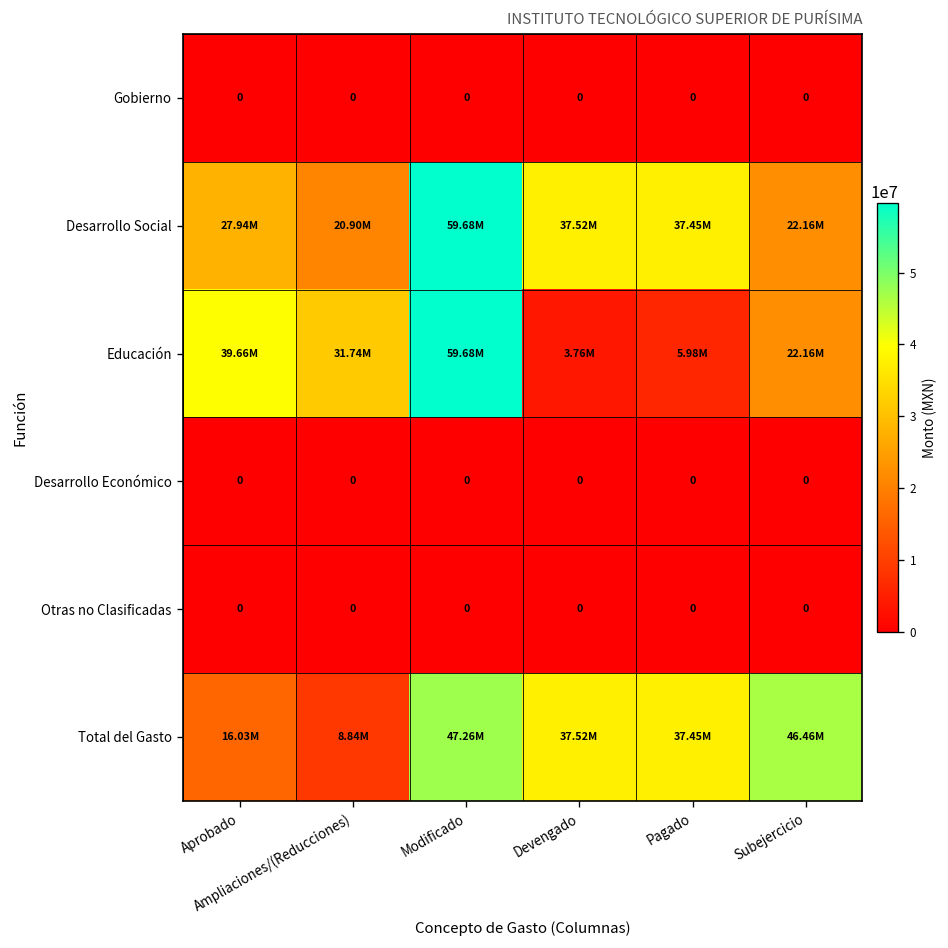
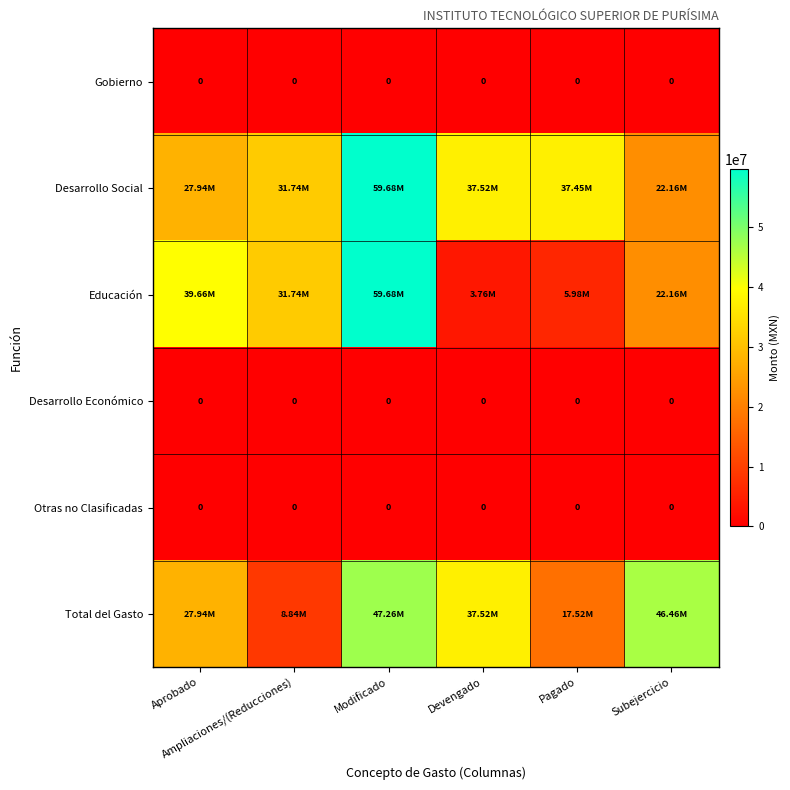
Desarrollo Social, Ampliaciones/(Reducciones): 20.90M -> 31.74M
Total del Gasto, Aprobado: 16.03M -> 27.94M
Total del Gasto, Pagado: 37.45M -> 17.52M
